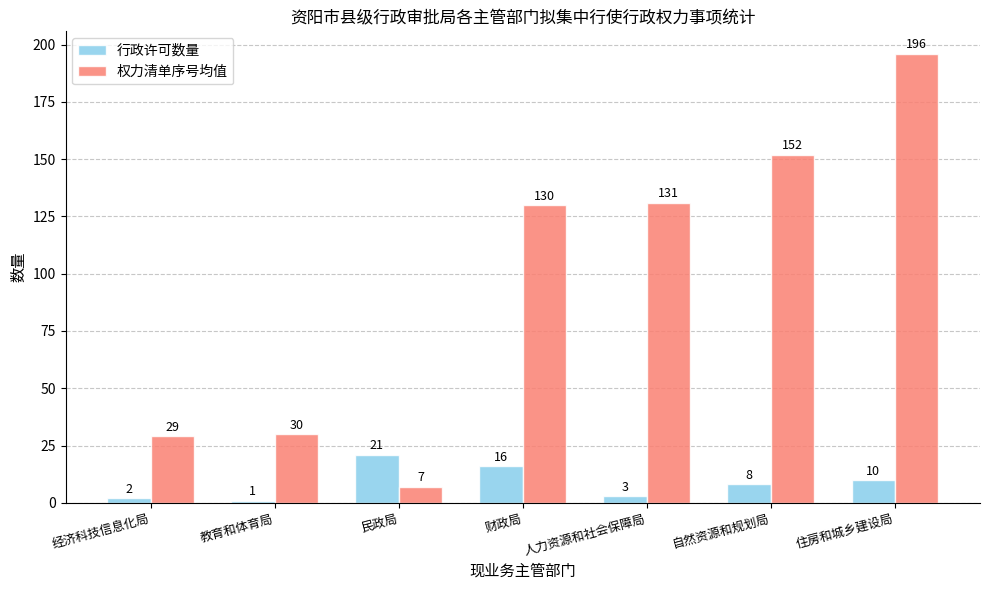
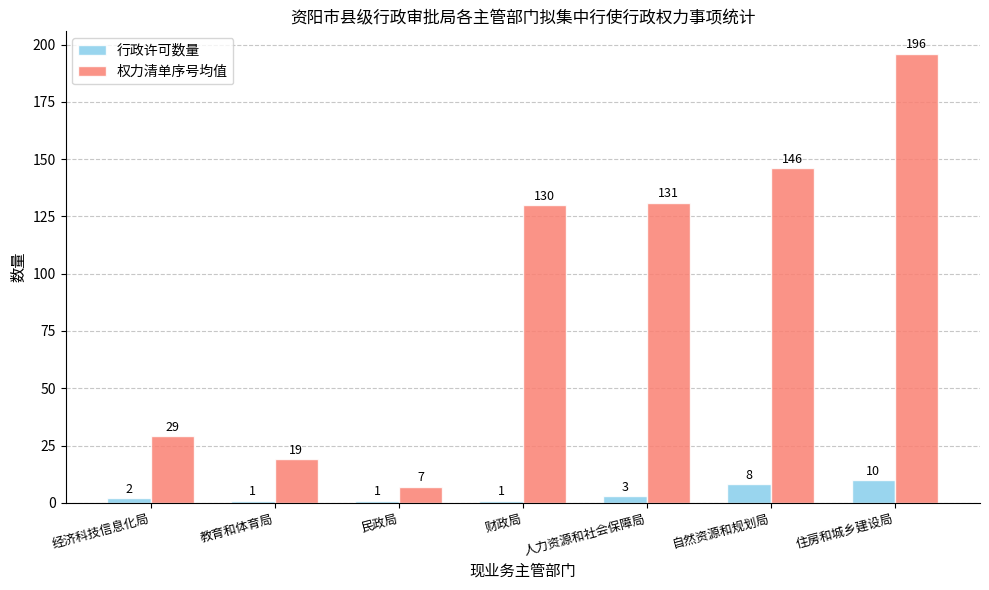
权力清单序号均值, 教育和体育局: 30 -> 19
行政许可数量, 民政局: 21 -> 1
行政许可数量, 财政局: 16 -> 1
权力清单序号均值, 自然资源和规划局: 152 -> 146
